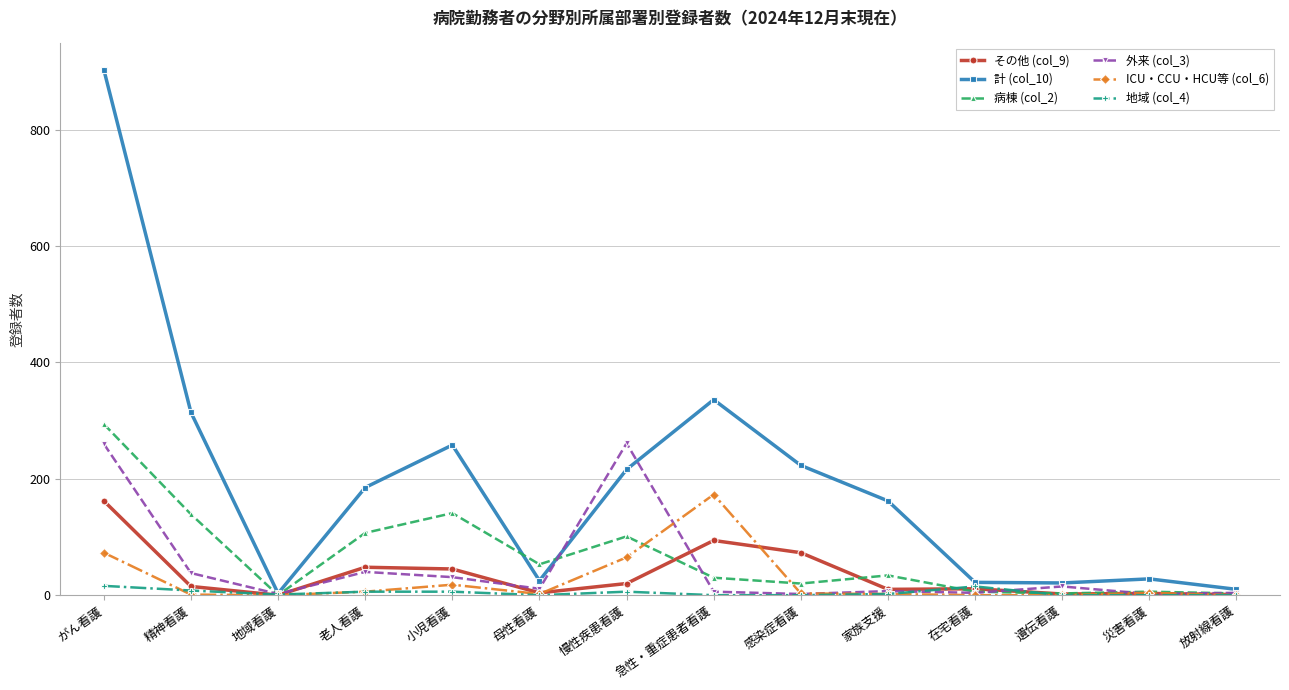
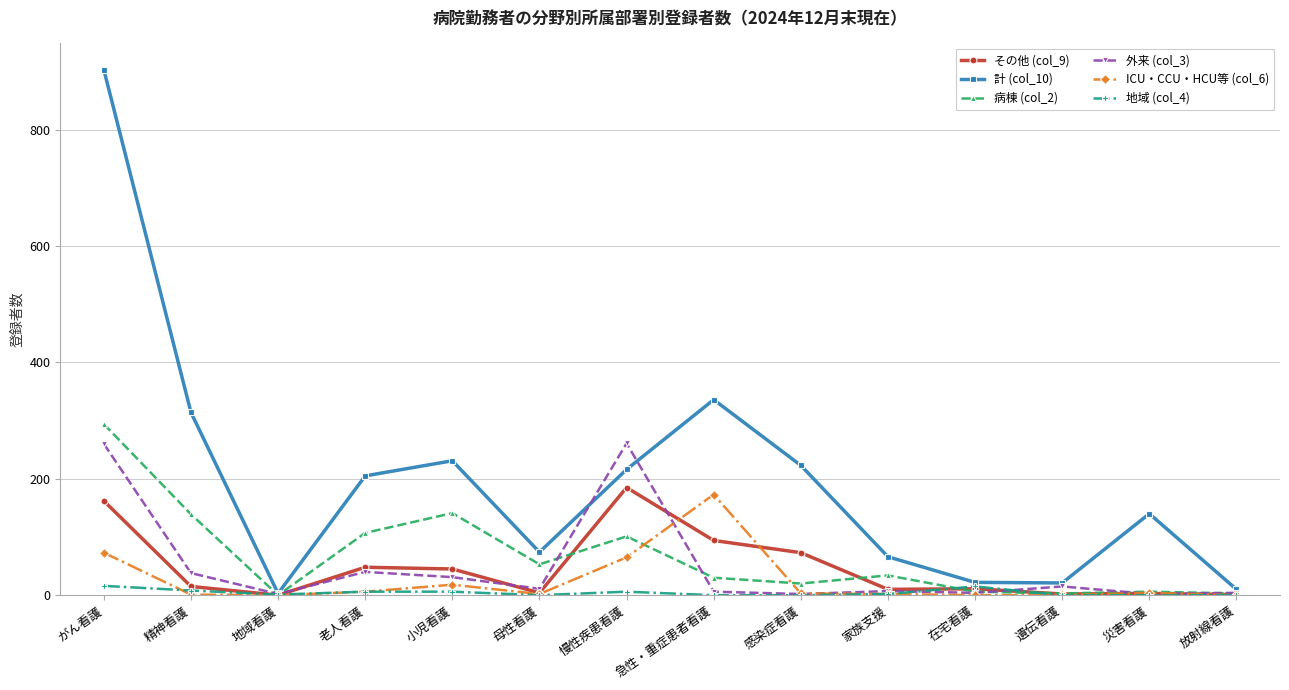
計 (col_10), 老人看護: 190 -> 210
計 (col_10), 小児看護: 260 -> 230
計 (col_10), 母性看護: 30 -> 70
その他 (col_9), 慢性疾患看護: 20 -> 190
計 (col_10), 家族支援: 160 -> 70
計 (col_10), 災害看護: 30 -> 140
